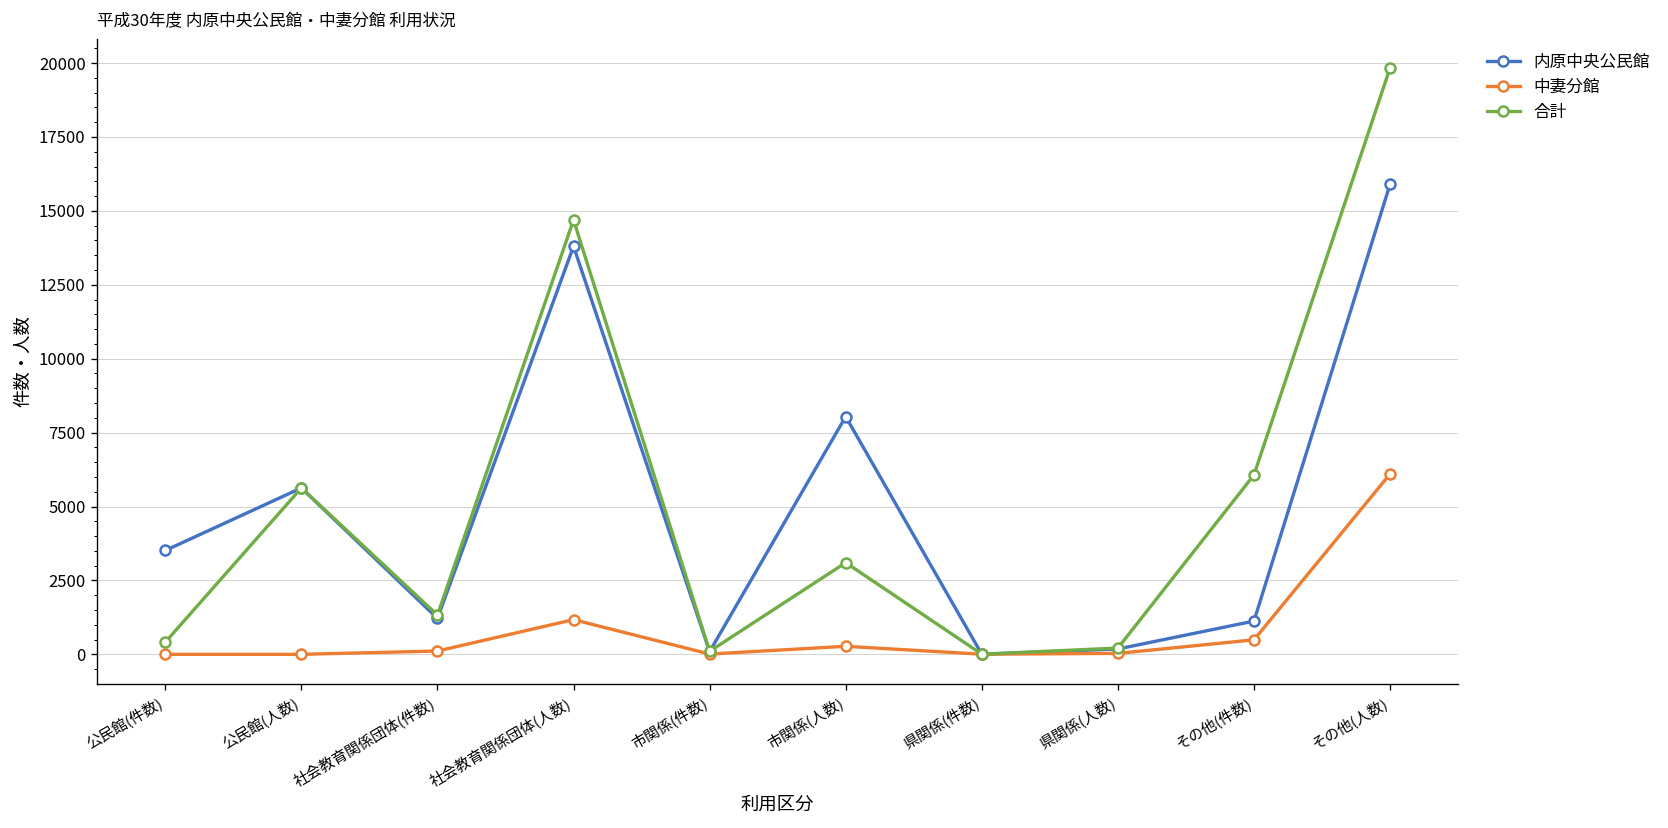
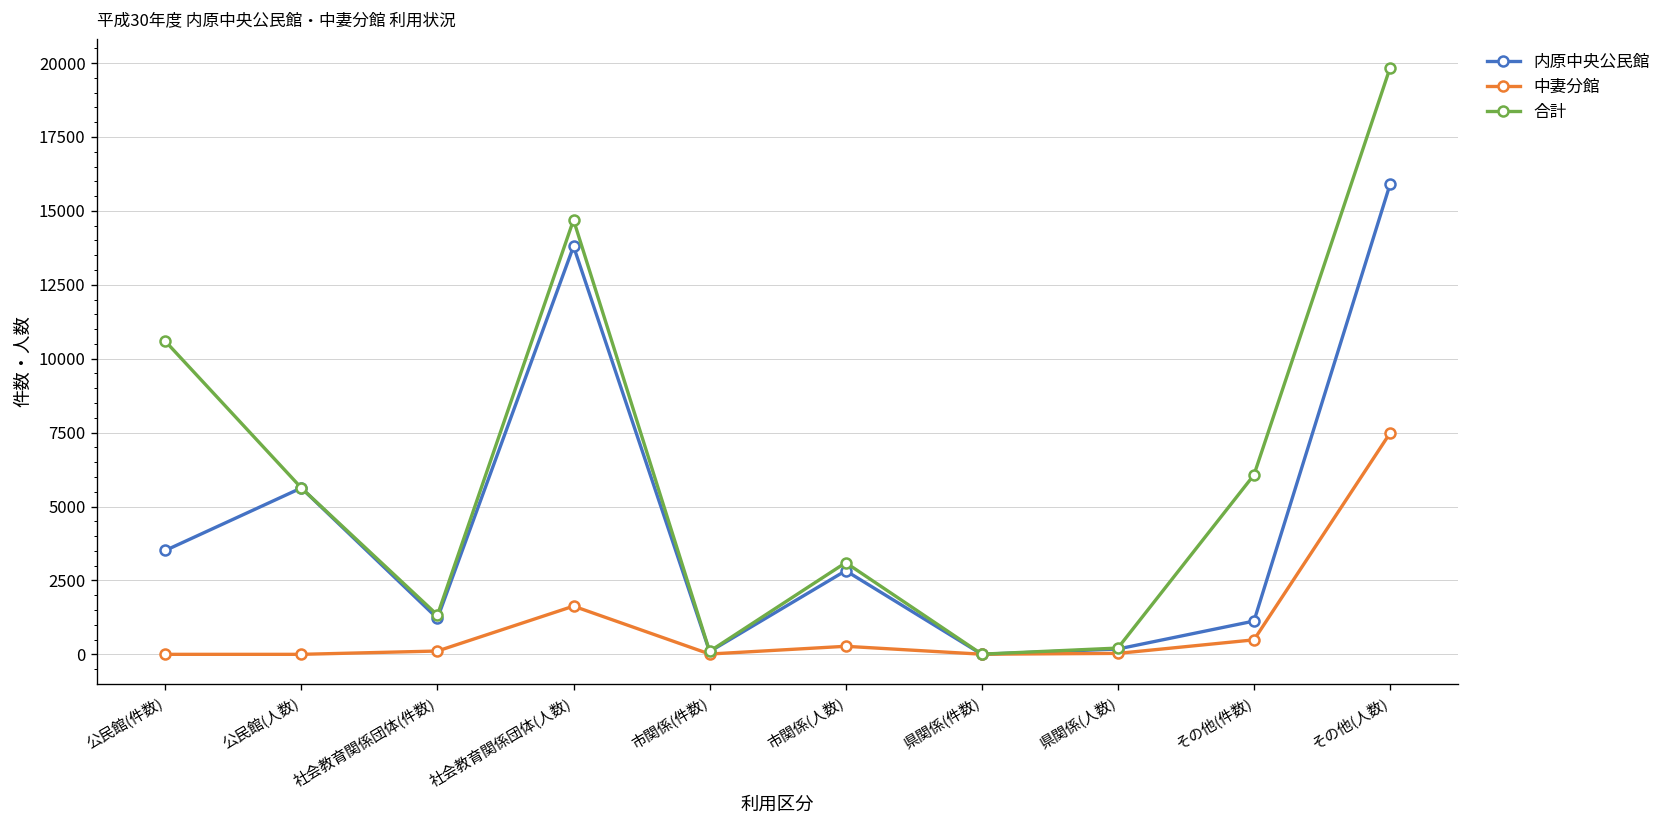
合計, 公民館(件数): 400 -> 10600
中妻分館, 社会教育関係団体(人数): 1200 -> 1600
内原中央公民館, 市関係(人数): 8000 -> 2800
中妻分館, その他(人数): 6100 -> 7500
